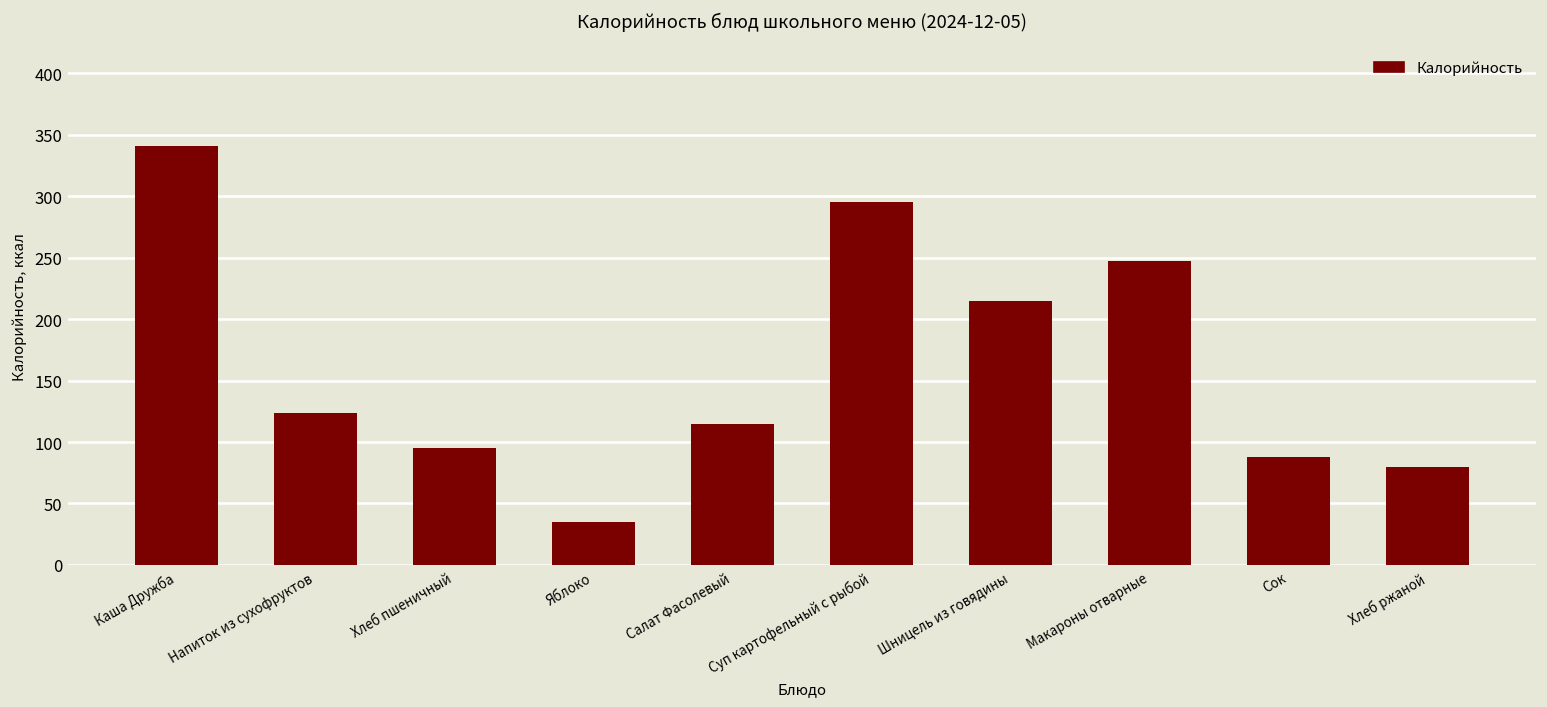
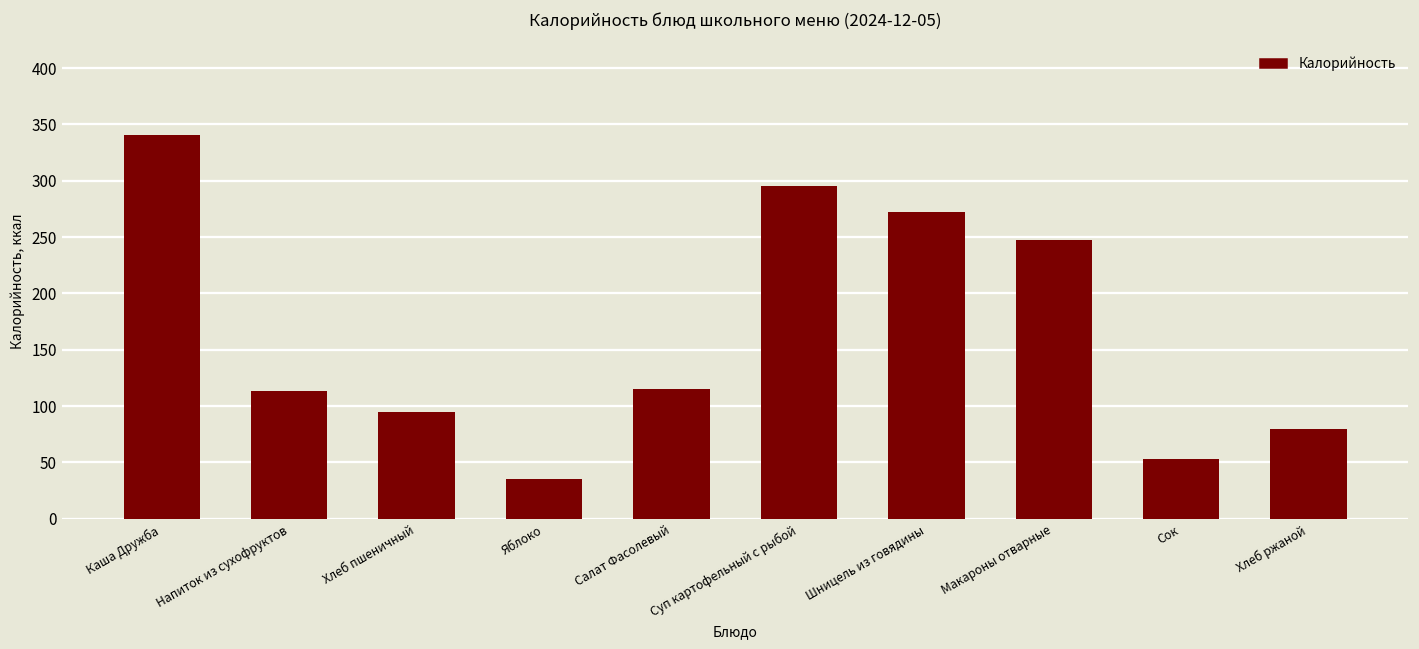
Напиток из сухофруктов: 124 -> 113
Шницель из говядины: 215 -> 272
Сок: 88 -> 53
